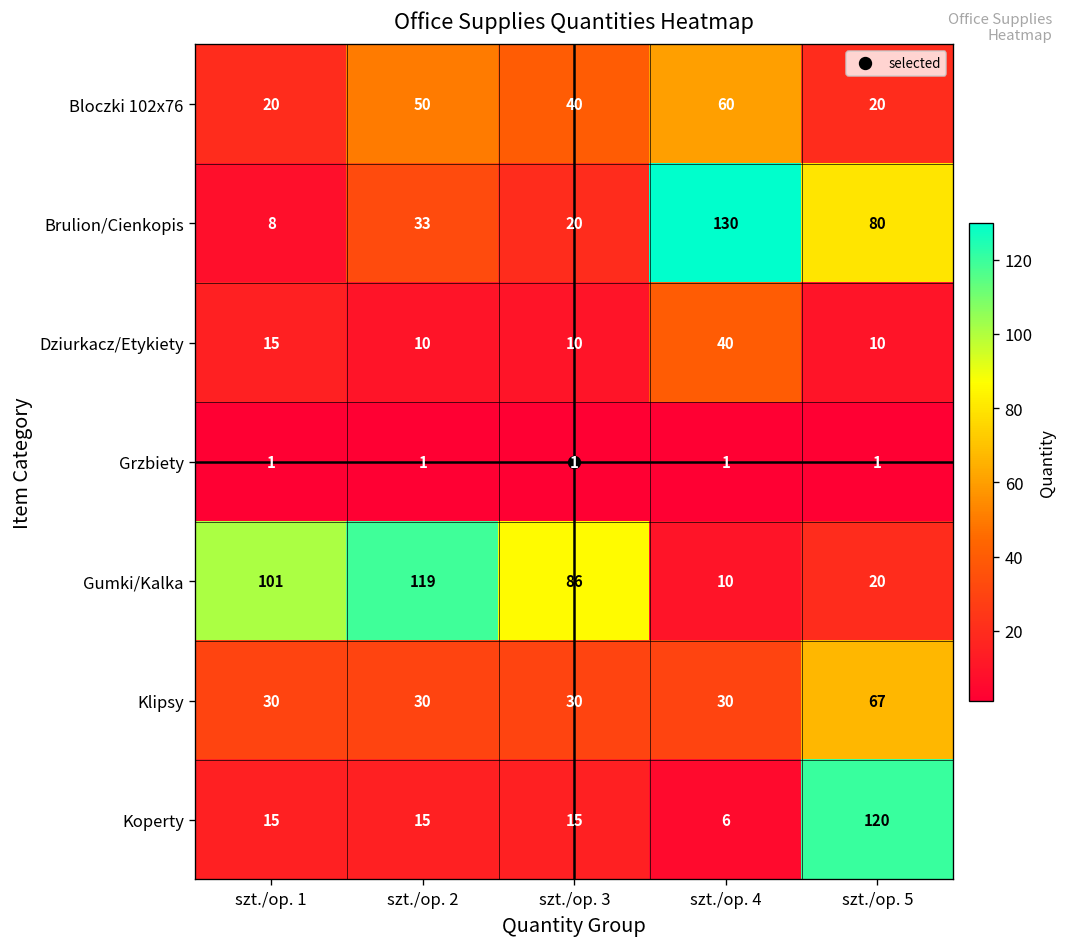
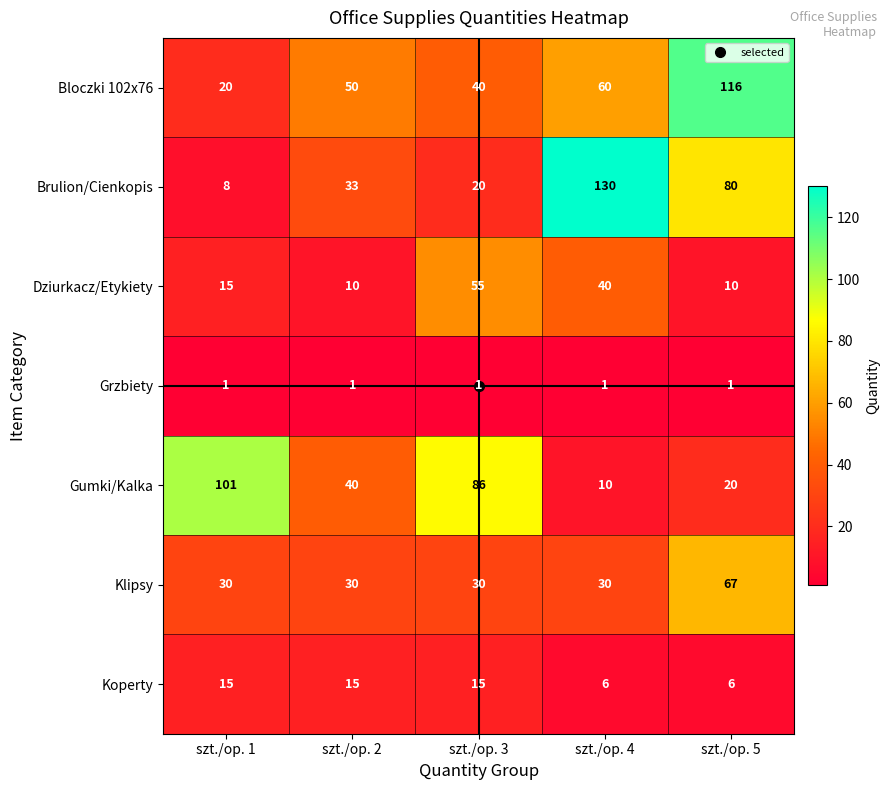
Bloczki 102x76, szt./op. 5: 20 -> 116
Dziurkacz/Etykiety, szt./op. 3: 10 -> 55
Gumki/Kalka, szt./op. 2: 119 -> 40
Koperty, szt./op. 5: 120 -> 6
